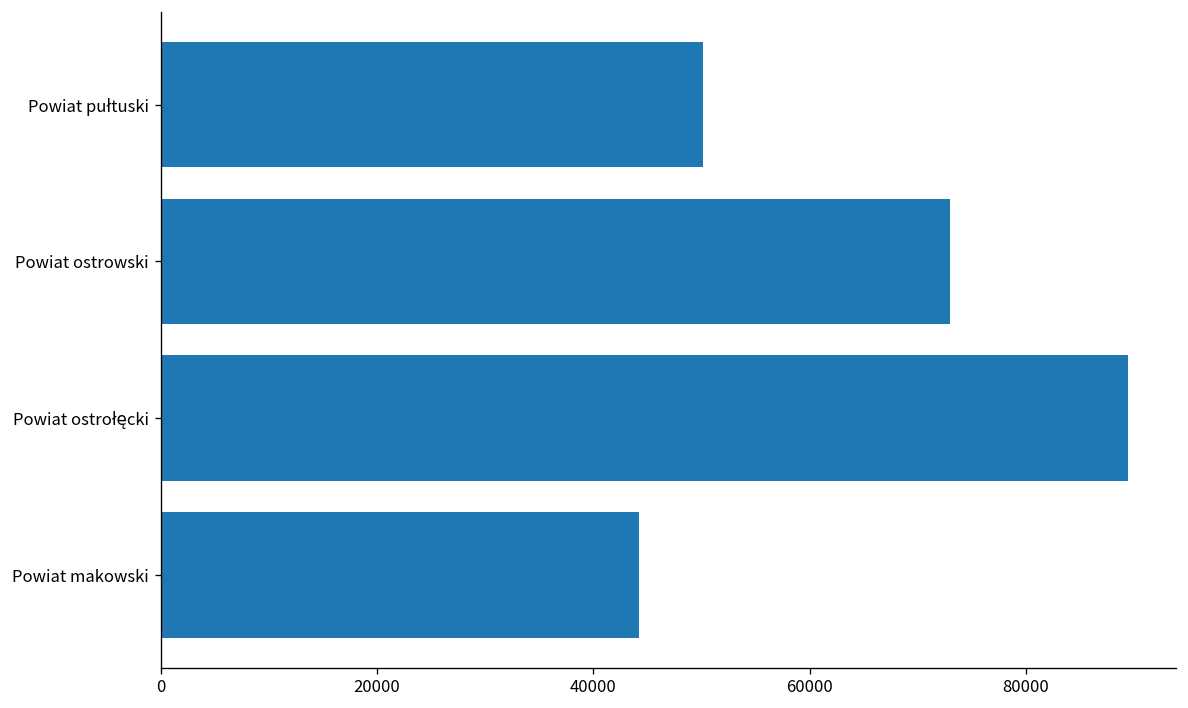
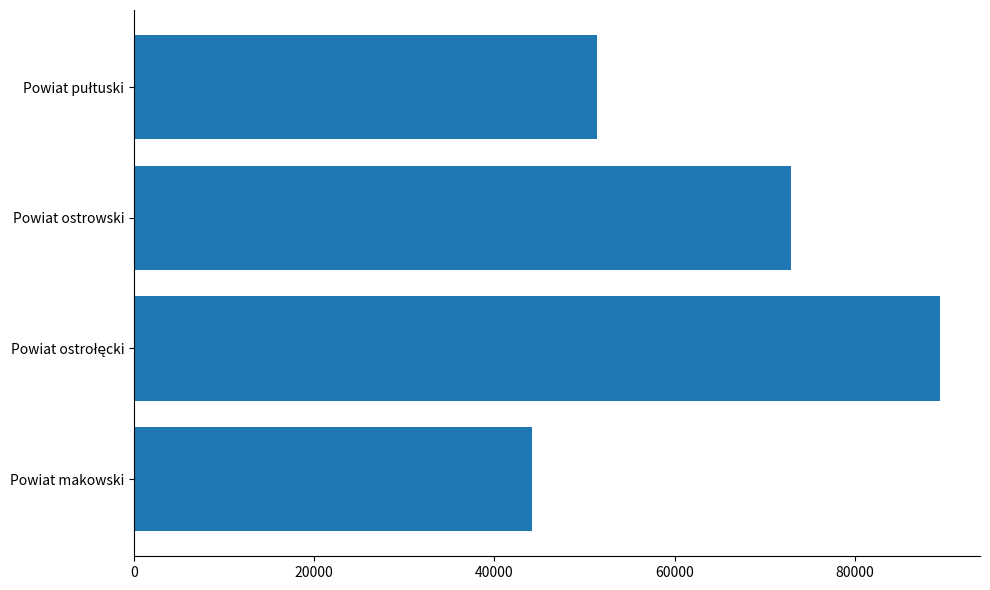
Powiat pułtuski: 50000 -> 51000
